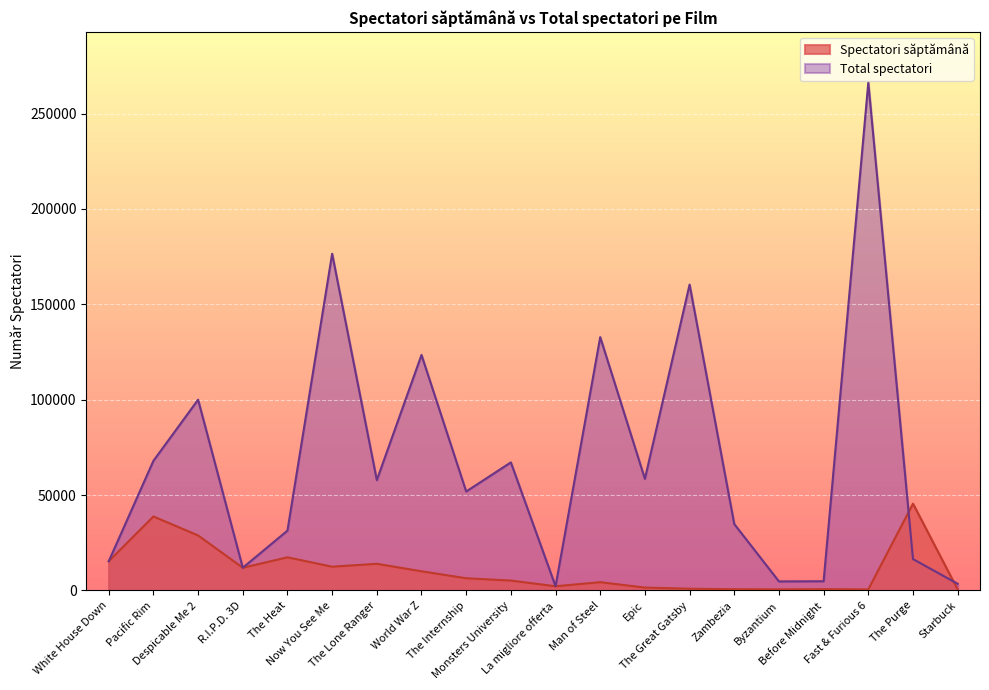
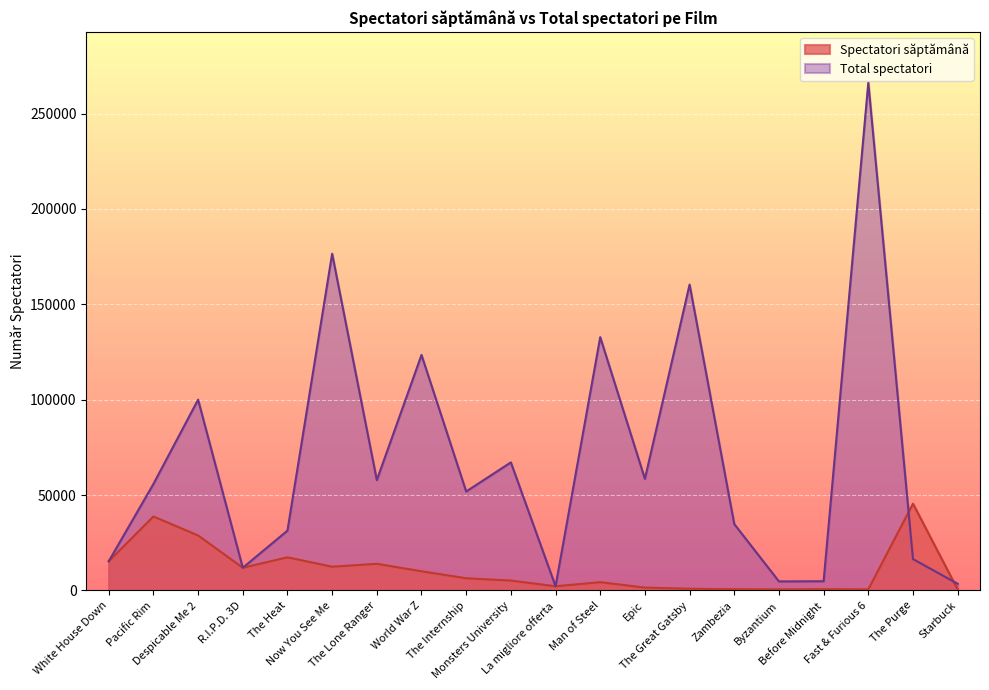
Total spectatori, Pacific Rim: 68000 -> 56000
